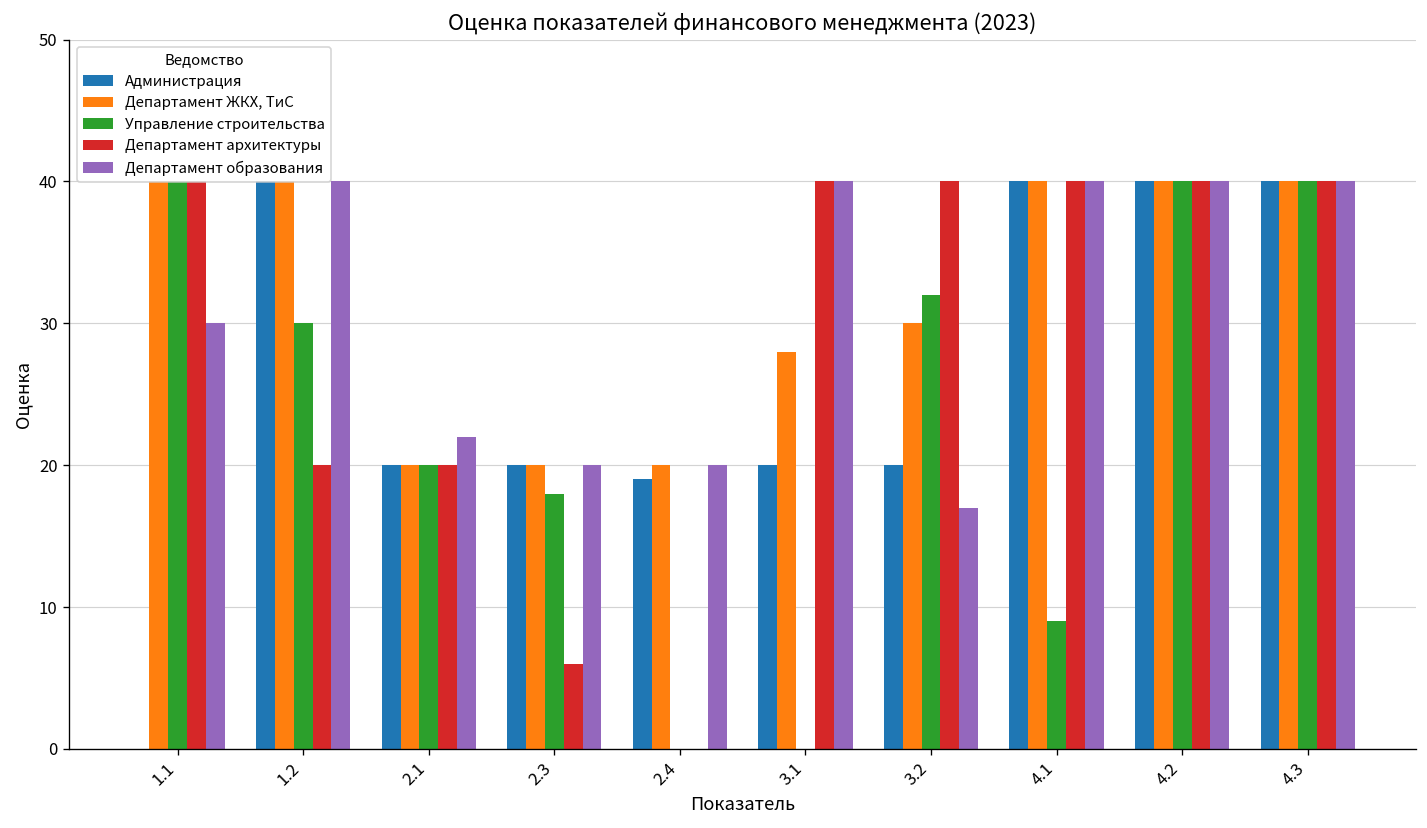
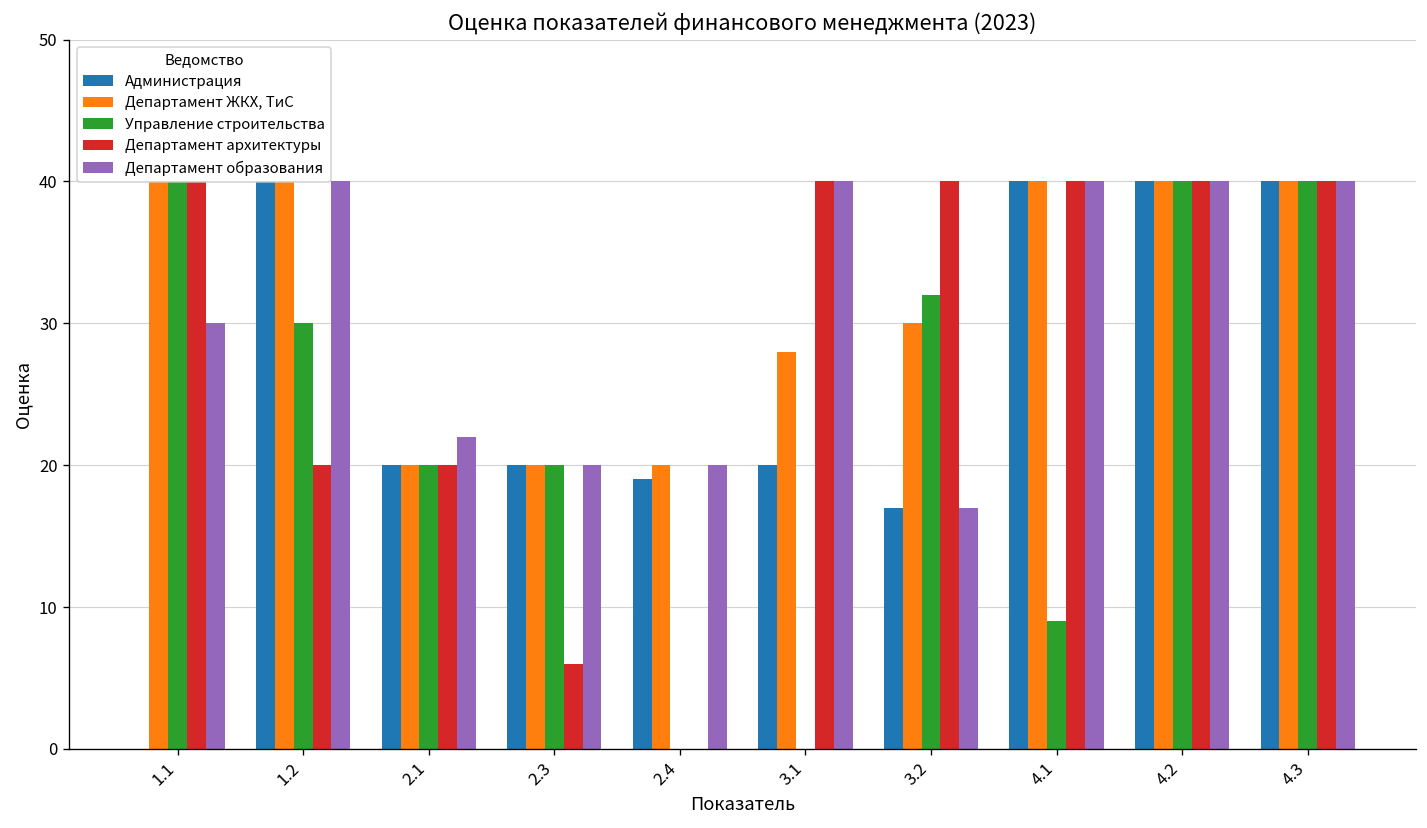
Управление строительства, 2.3: 18 -> 20
Администрация, 3.2: 20 -> 17
